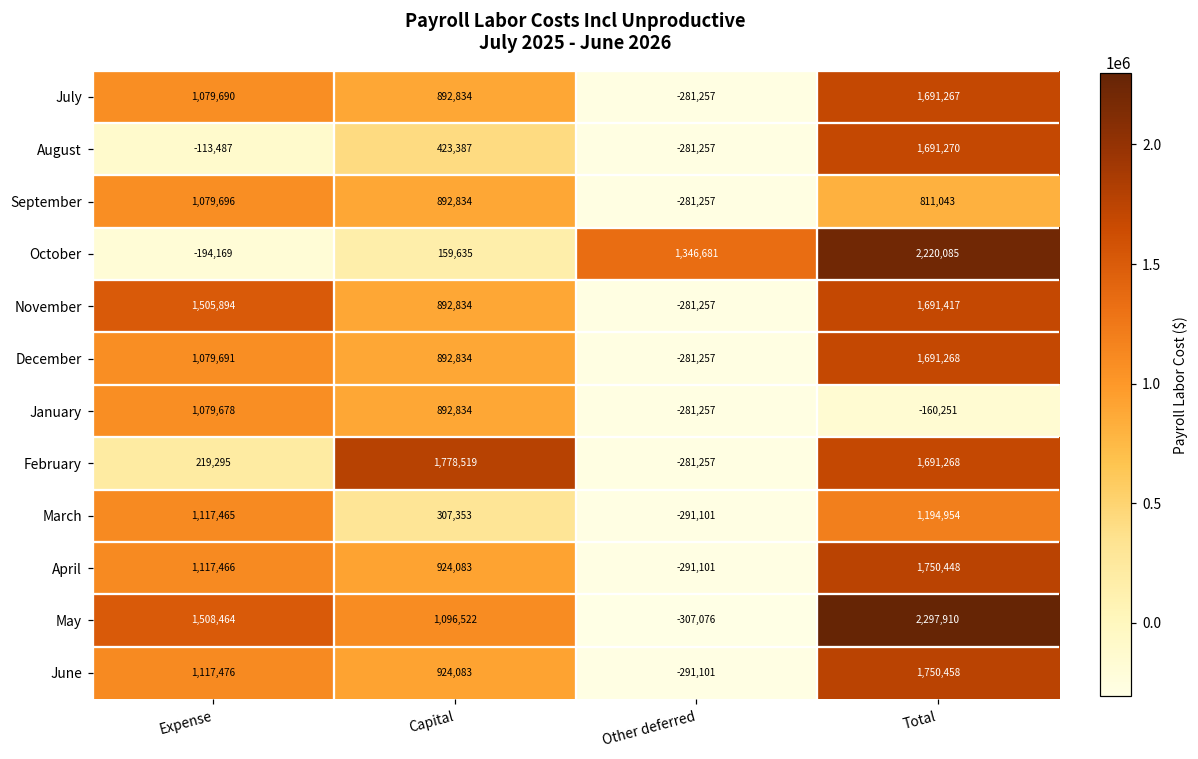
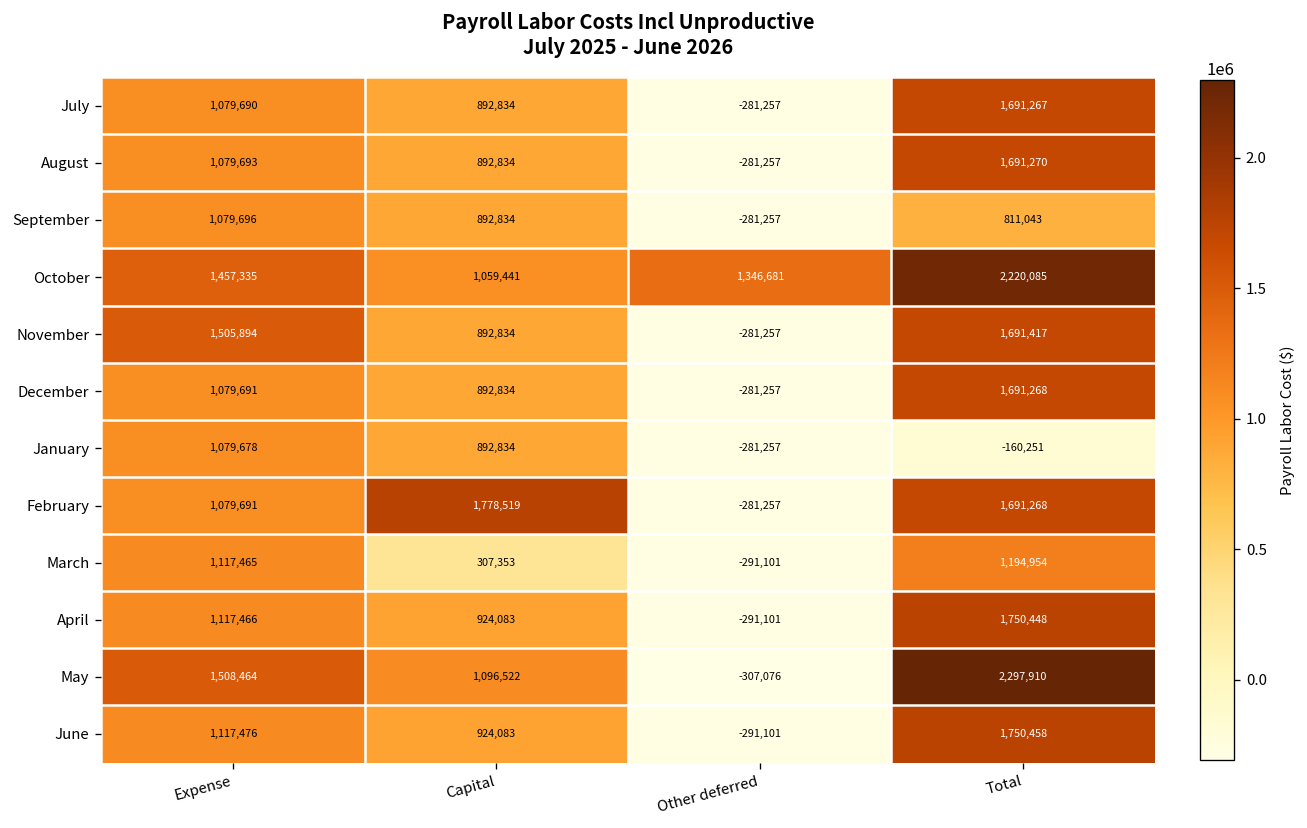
August, Expense: -113,487 -> 1,079,693
August, Capital: 423,387 -> 892,834
October, Expense: -194,169 -> 1,457,335
October, Capital: 159,635 -> 1,059,441
February, Expense: 219,295 -> 1,079,691
